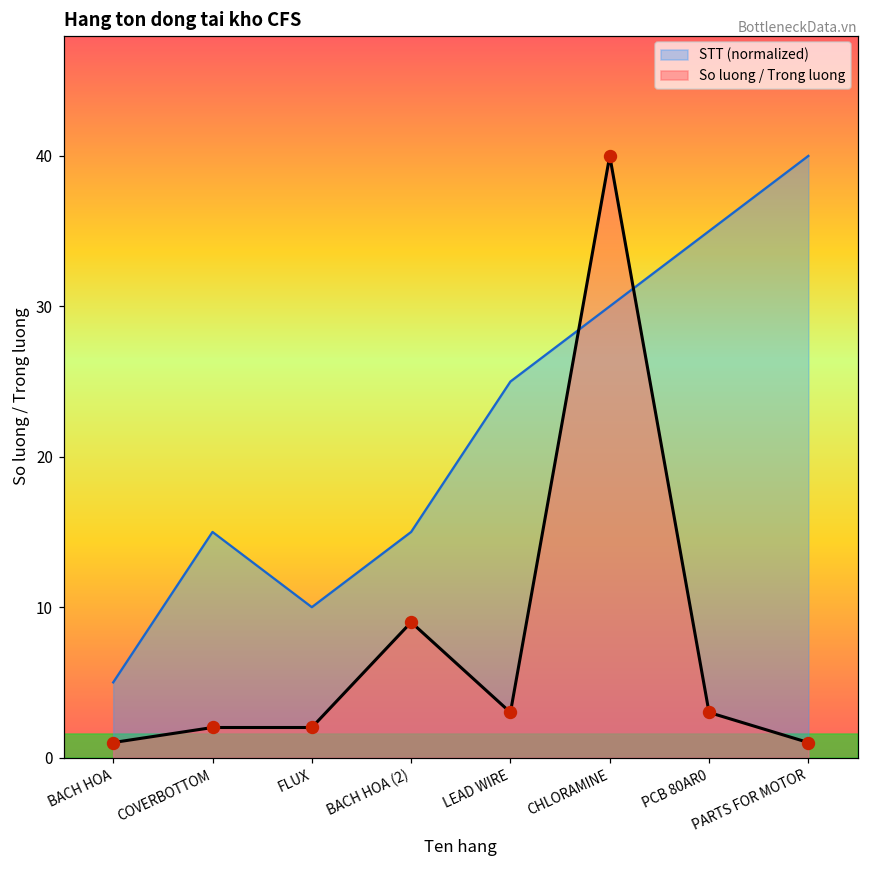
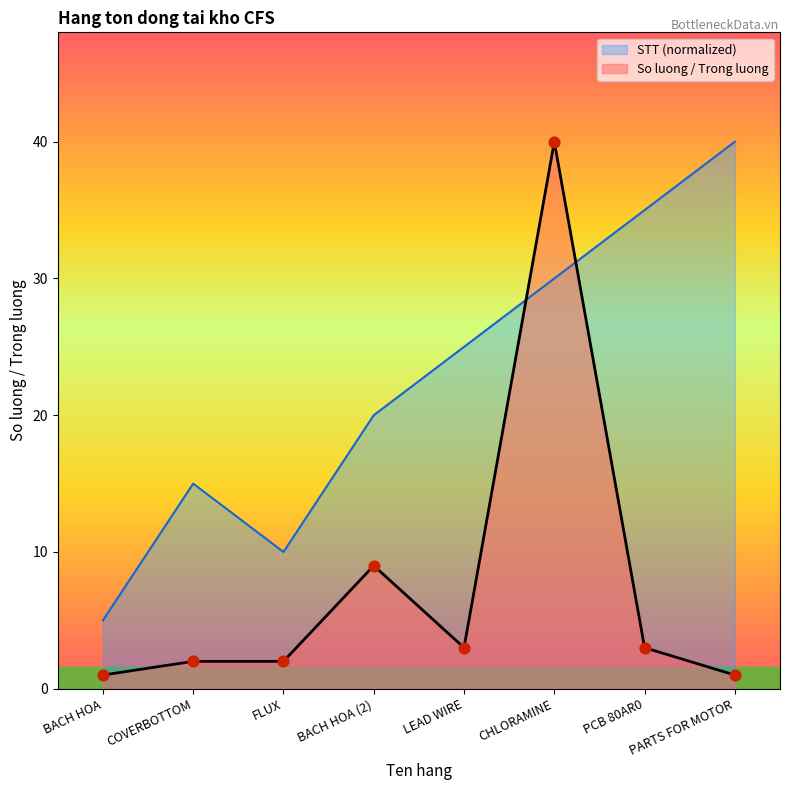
STT (normalized), BACH HOA (2): 15.0 -> 20.0
